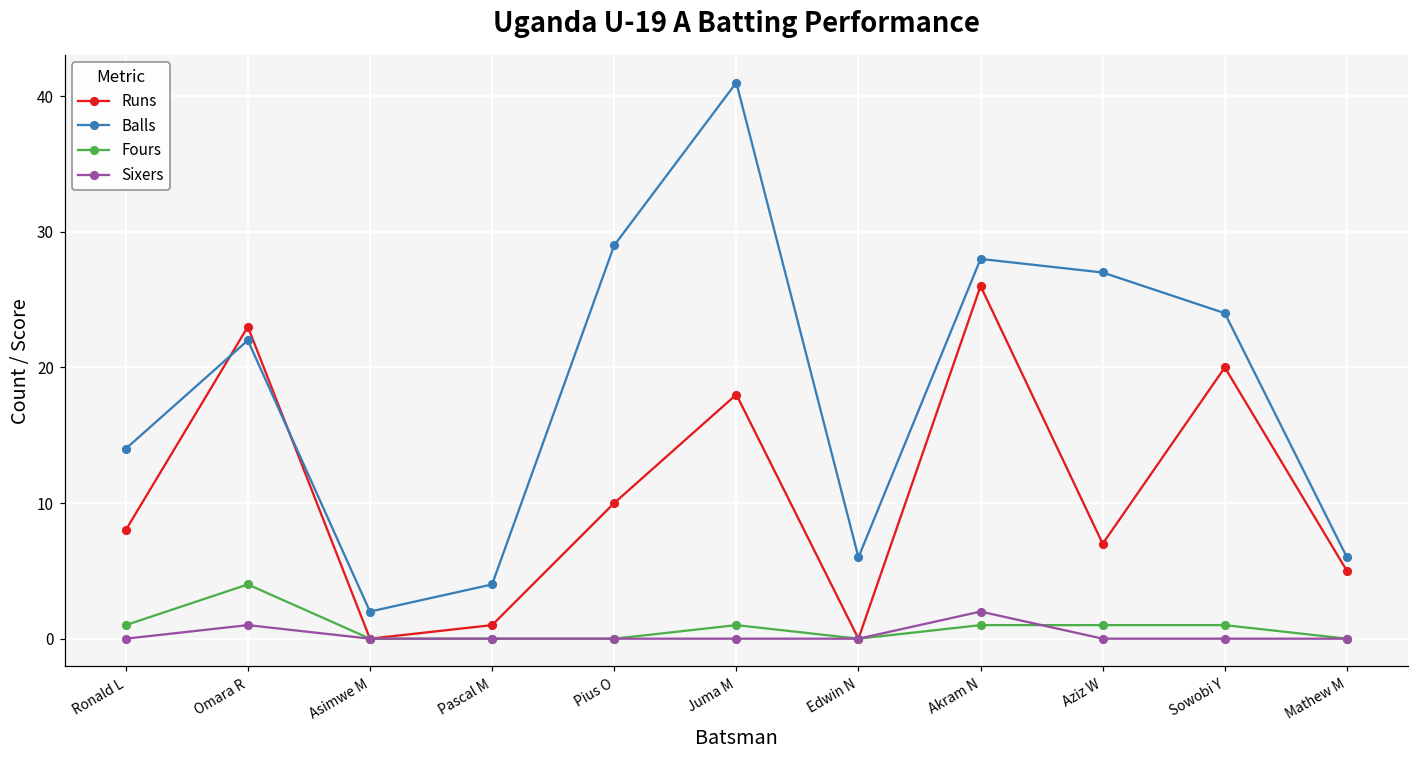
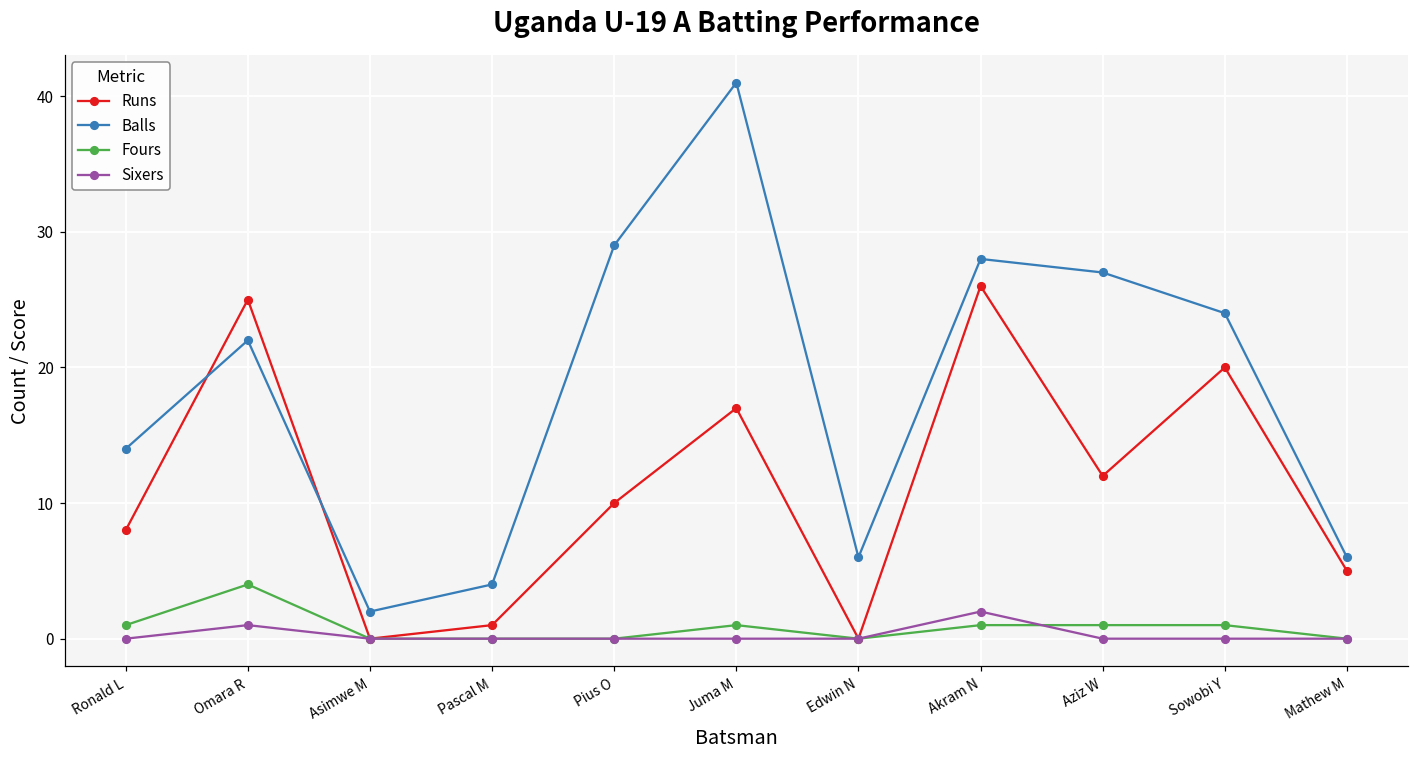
Runs, Omara R: 23 -> 25
Runs, Juma M: 18 -> 17
Runs, Aziz W: 7 -> 12
